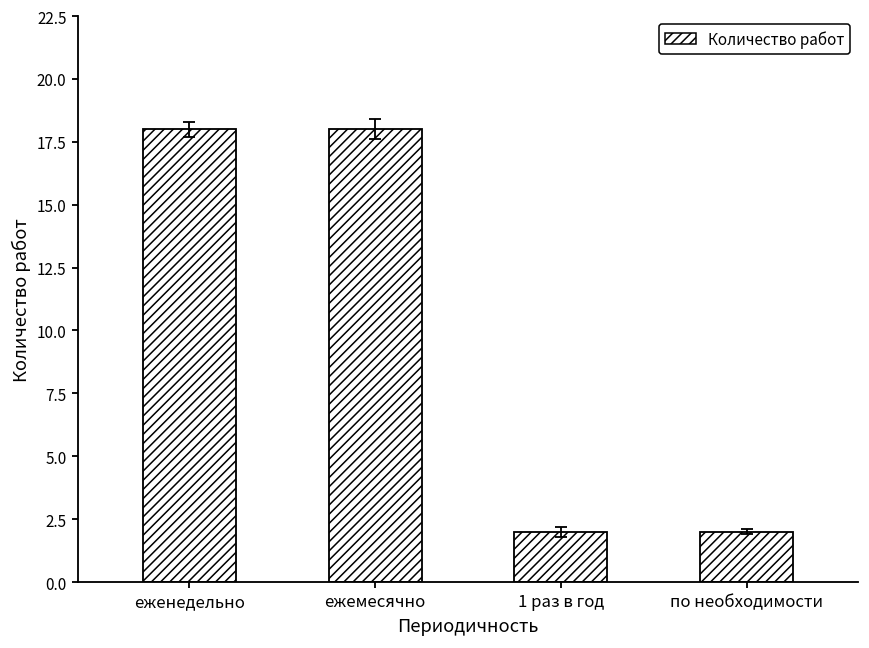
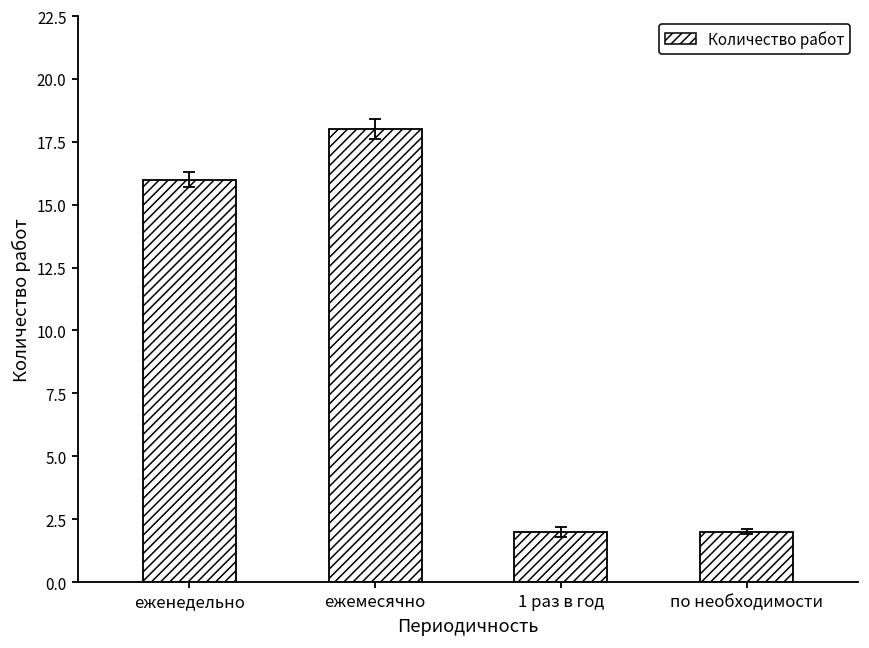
Количество работ, еженедельно: 18 -> 16
